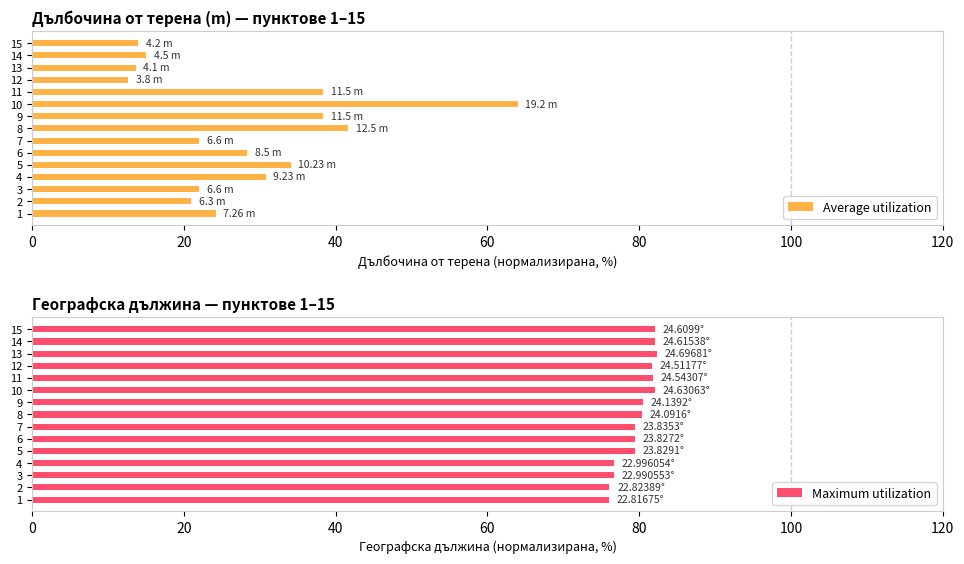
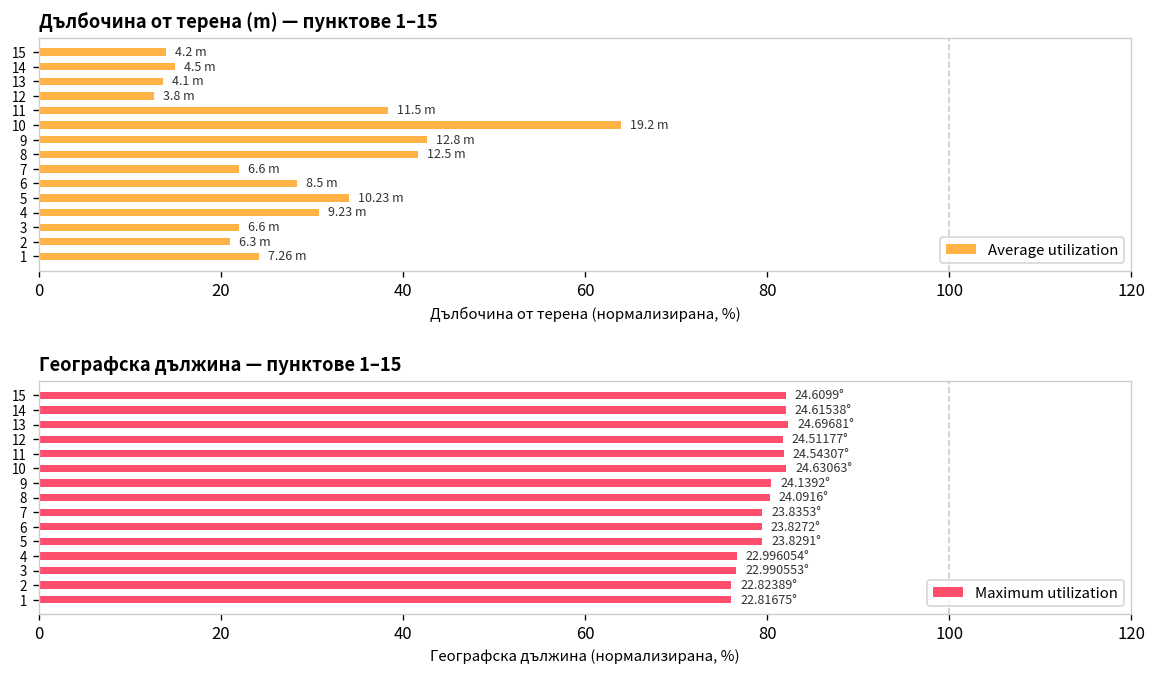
Дълбочина от терена (m) — пунктове 1–15, 9: 11.5 -> 12.8
